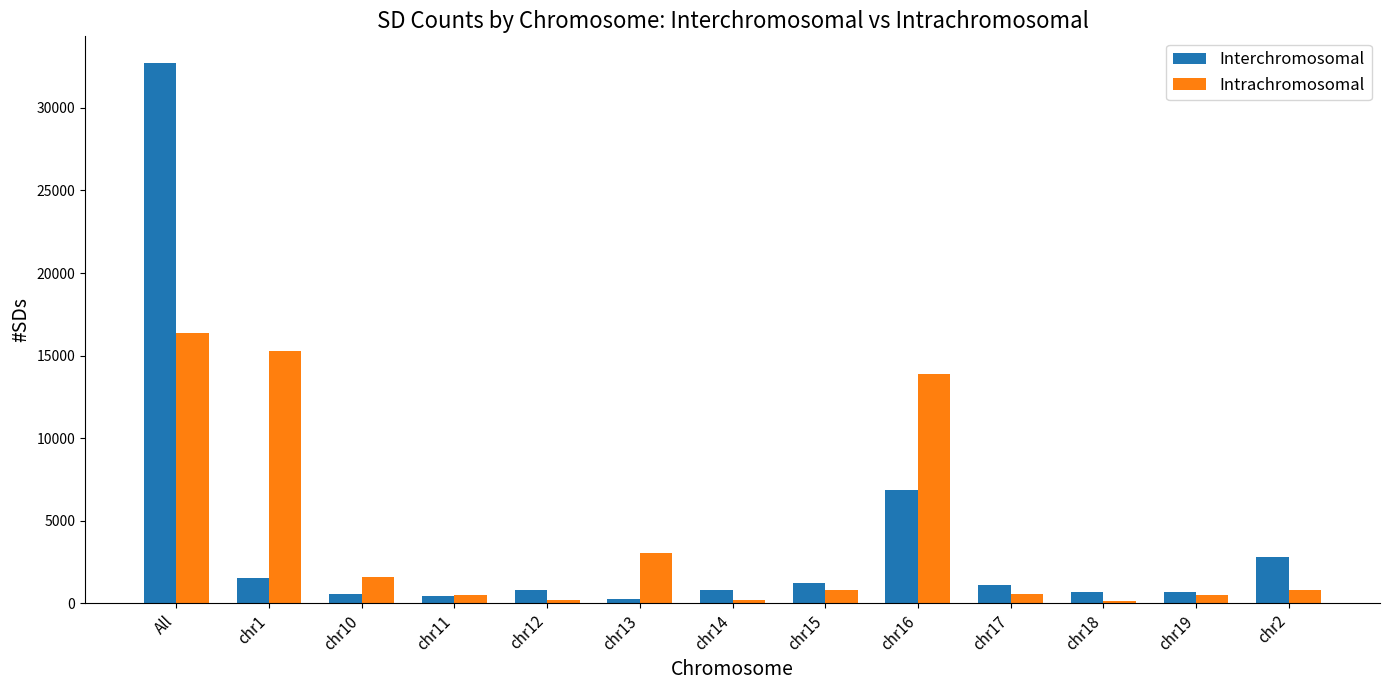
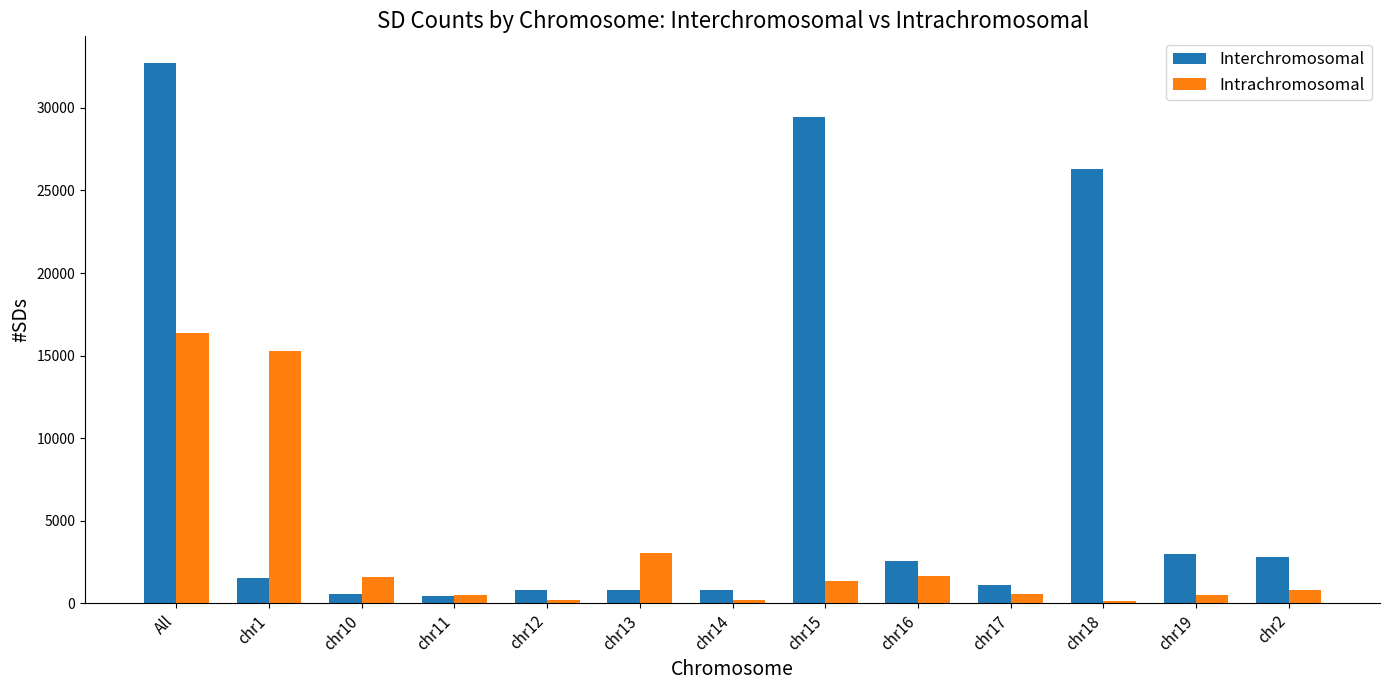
Interchromosomal, chr13: 300 -> 800
Interchromosomal, chr15: 1300 -> 29400
Intrachromosomal, chr15: 800 -> 1300
Interchromosomal, chr16: 6900 -> 2600
Intrachromosomal, chr16: 13900 -> 1700
Interchromosomal, chr18: 700 -> 26300
Interchromosomal, chr19: 700 -> 3000
